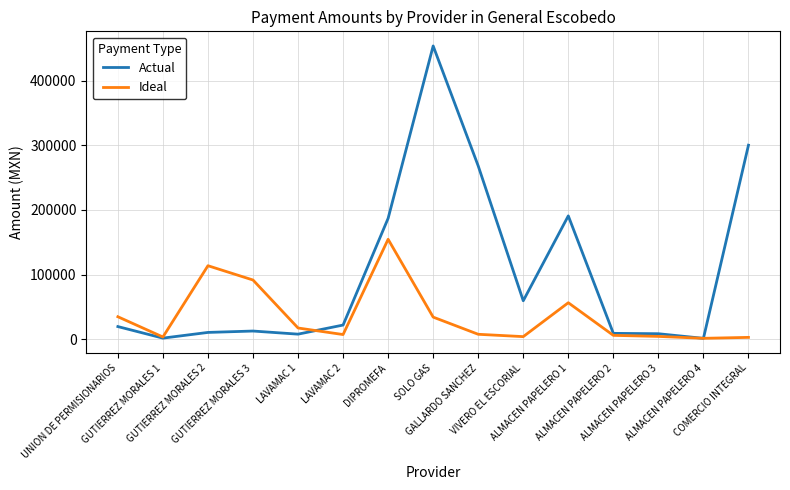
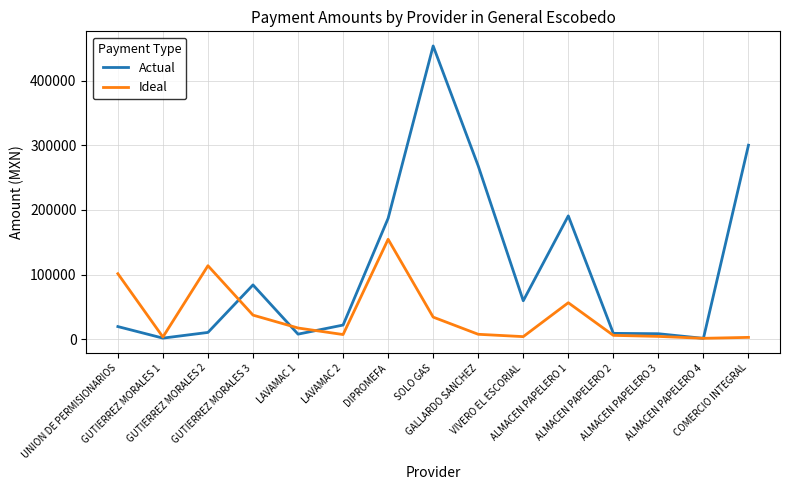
Ideal, UNION DE PERMISIONARIOS: 30000 -> 100000
Actual, GUTIERREZ MORALES 3: 10000 -> 80000
Ideal, GUTIERREZ MORALES 3: 90000 -> 40000
